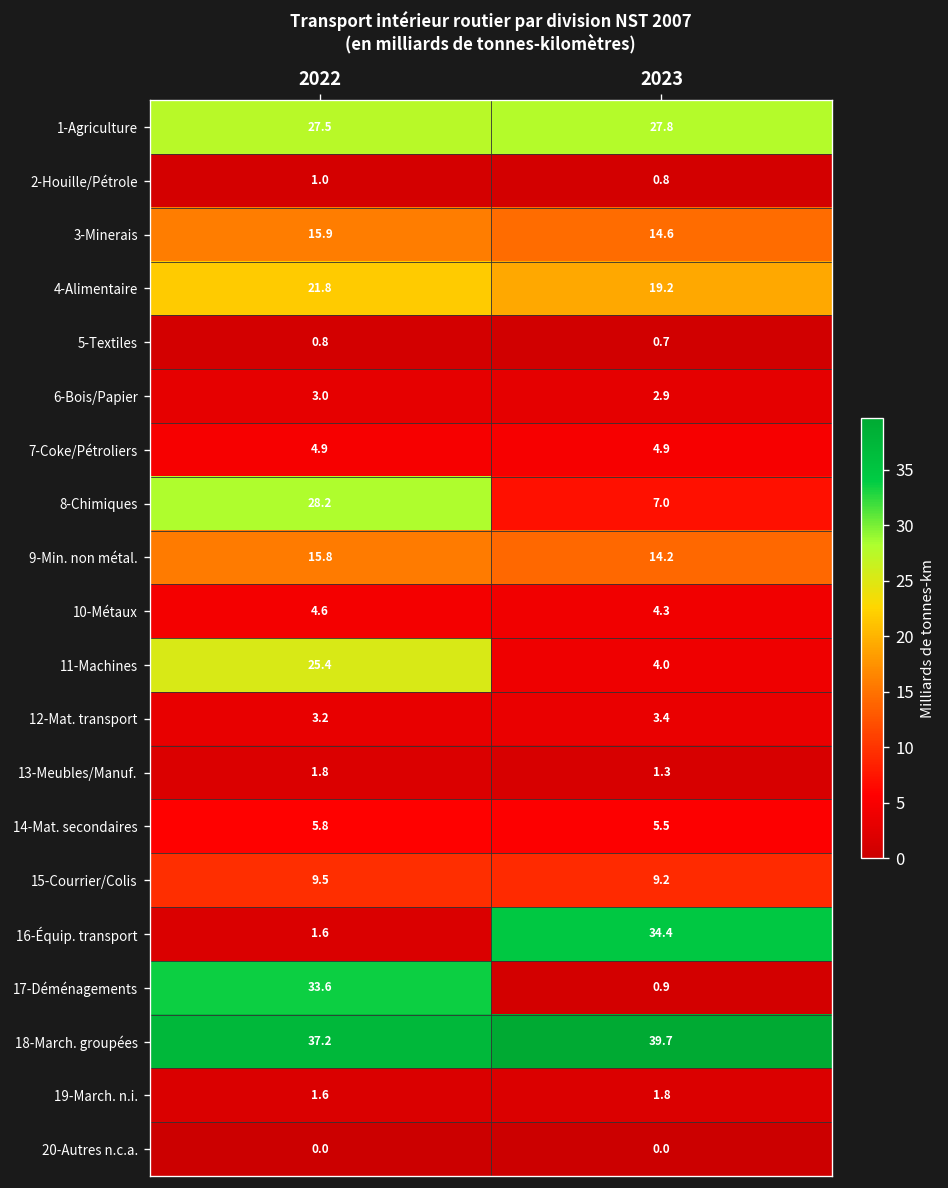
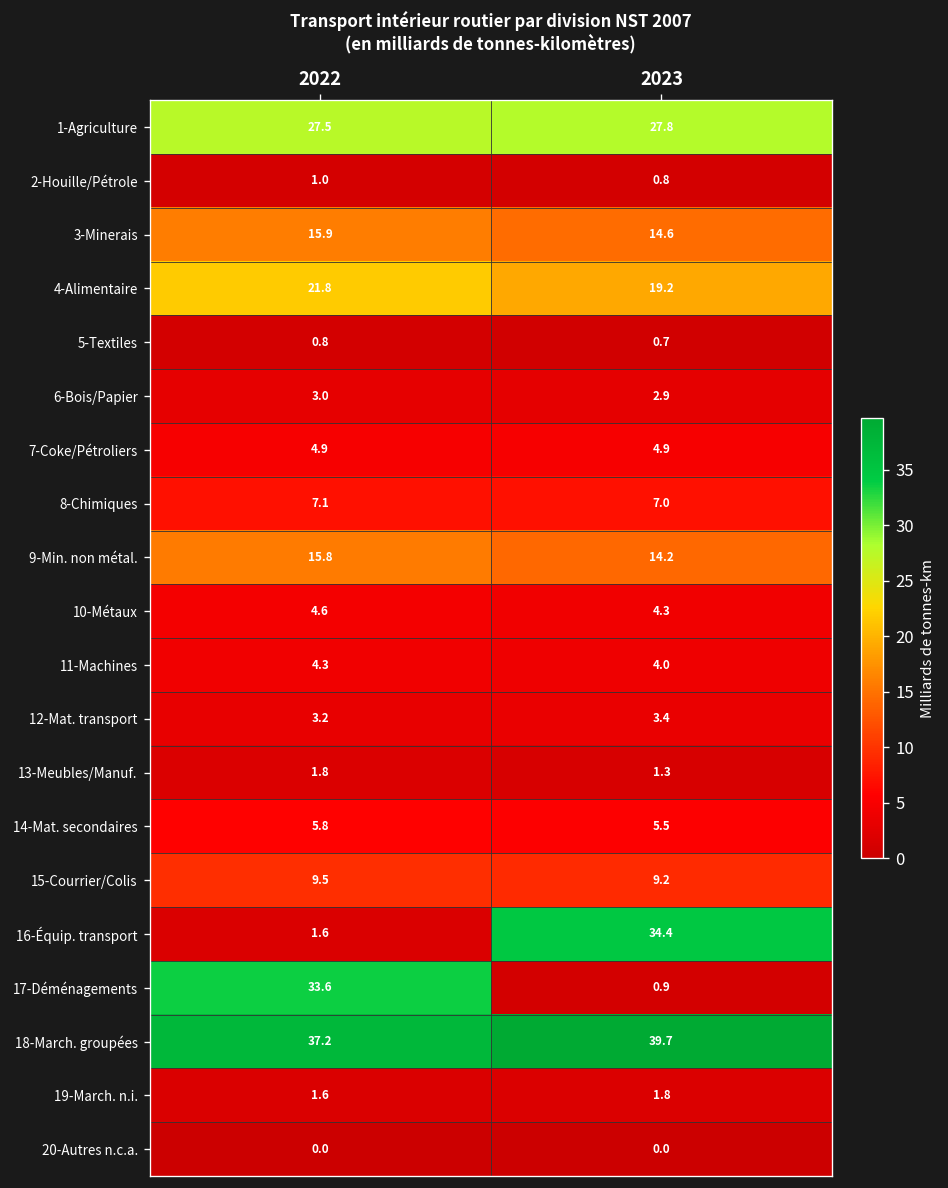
8-Chimiques, 2022: 28.2 -> 7.1
11-Machines, 2022: 25.4 -> 4.3
